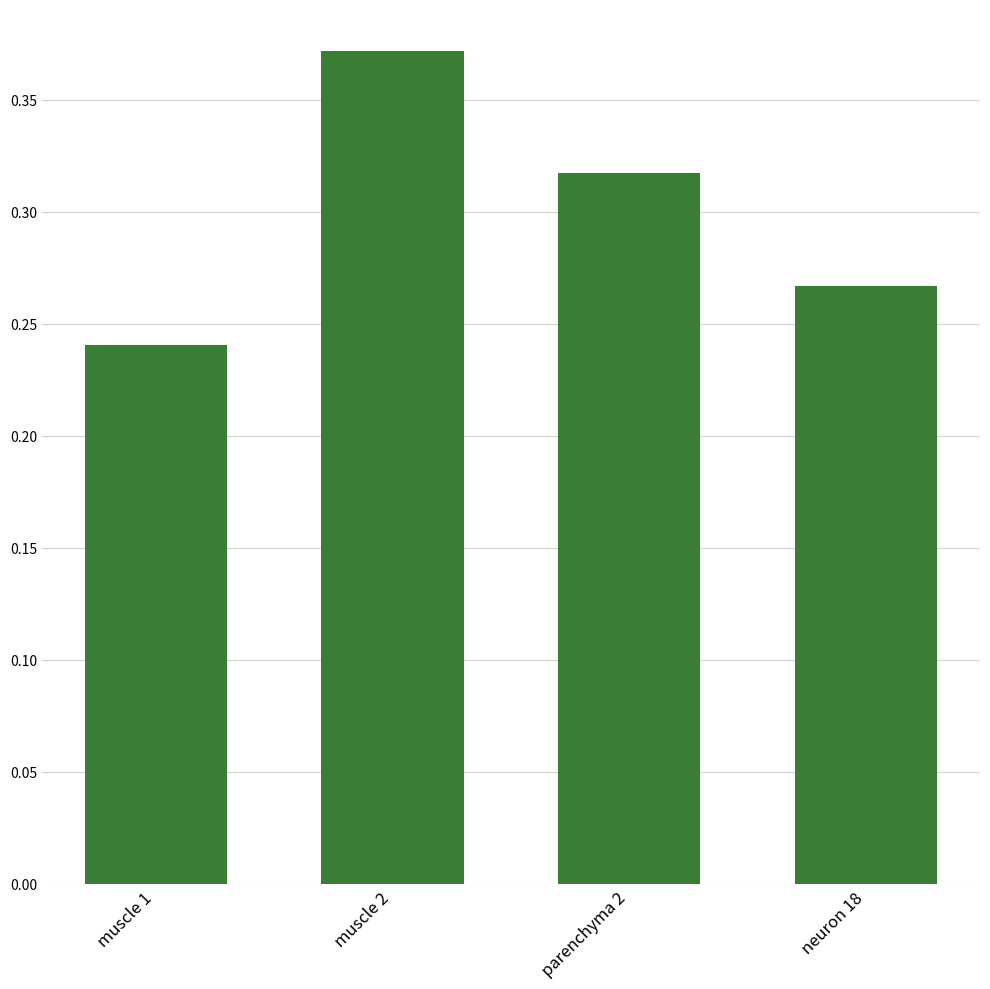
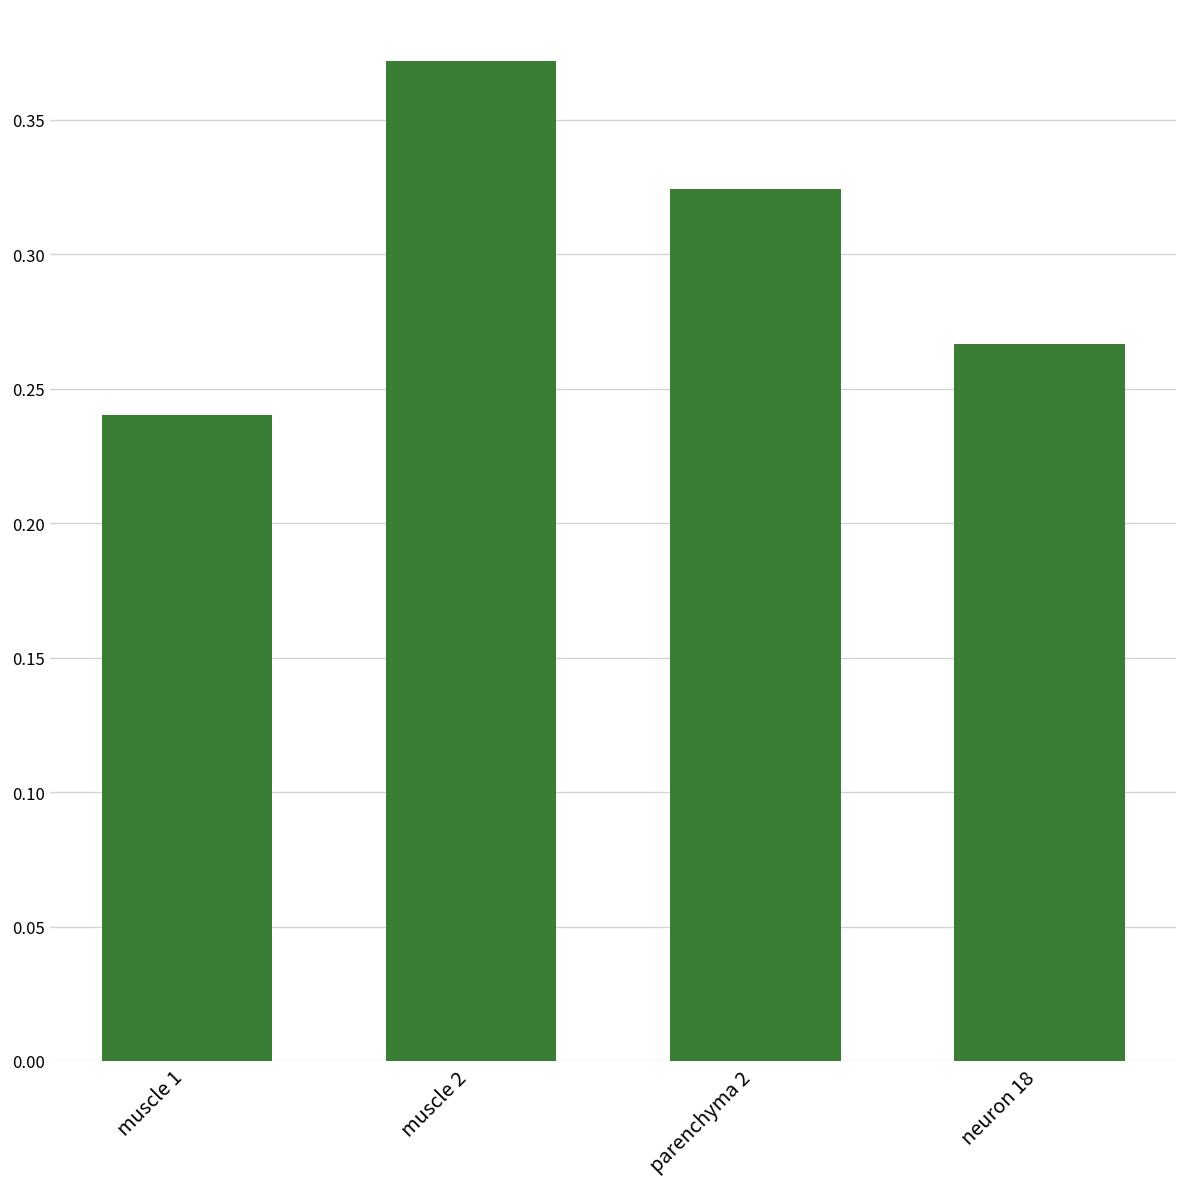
parenchyma 2: 0.317 -> 0.324
